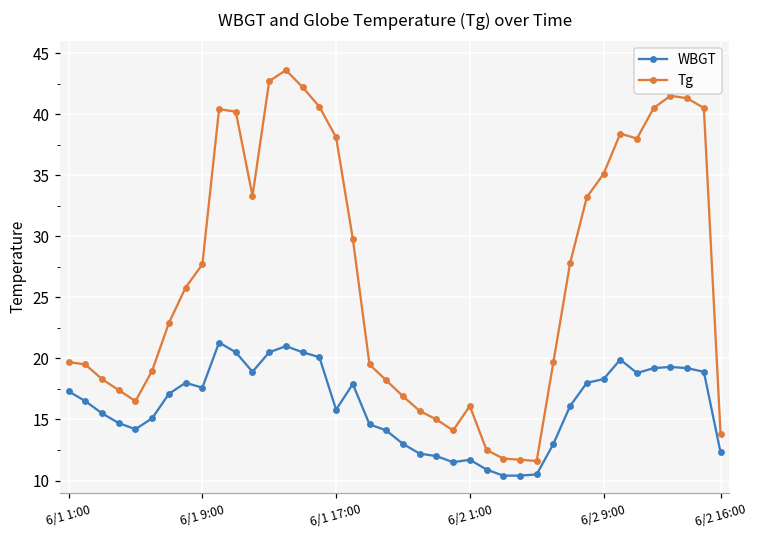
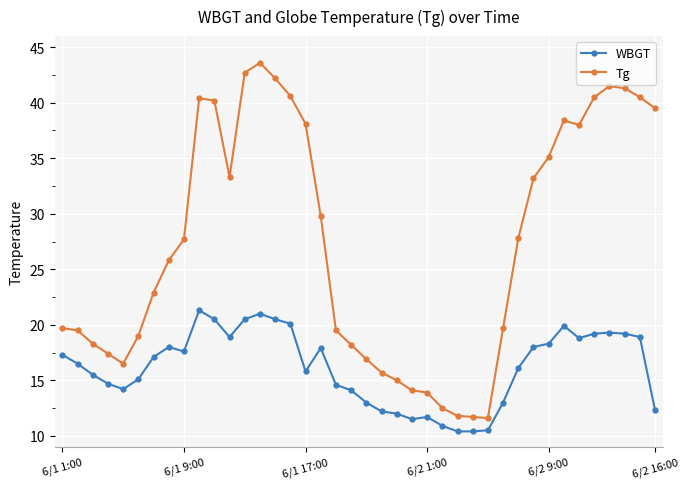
Tg, 6/2 1:00: 16.1 -> 13.9
Tg, 6/2 16:00: 13.8 -> 39.5
